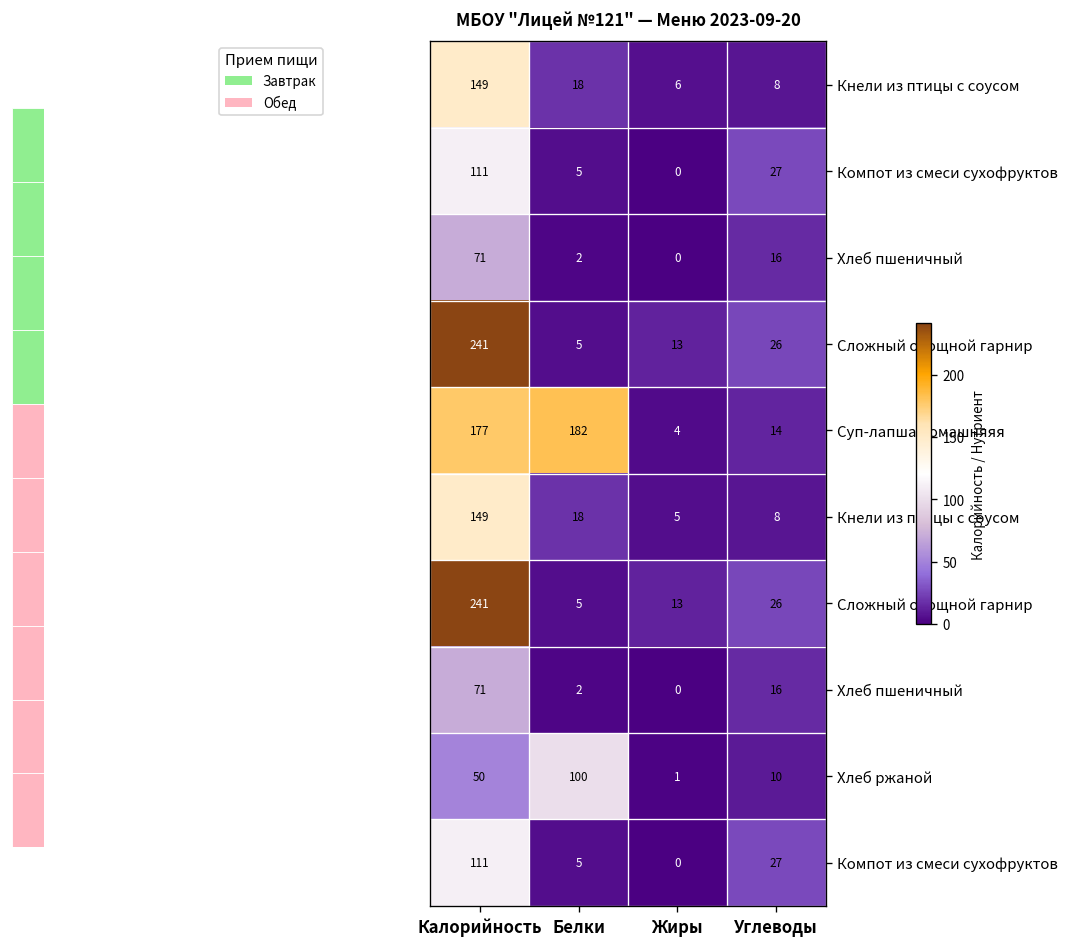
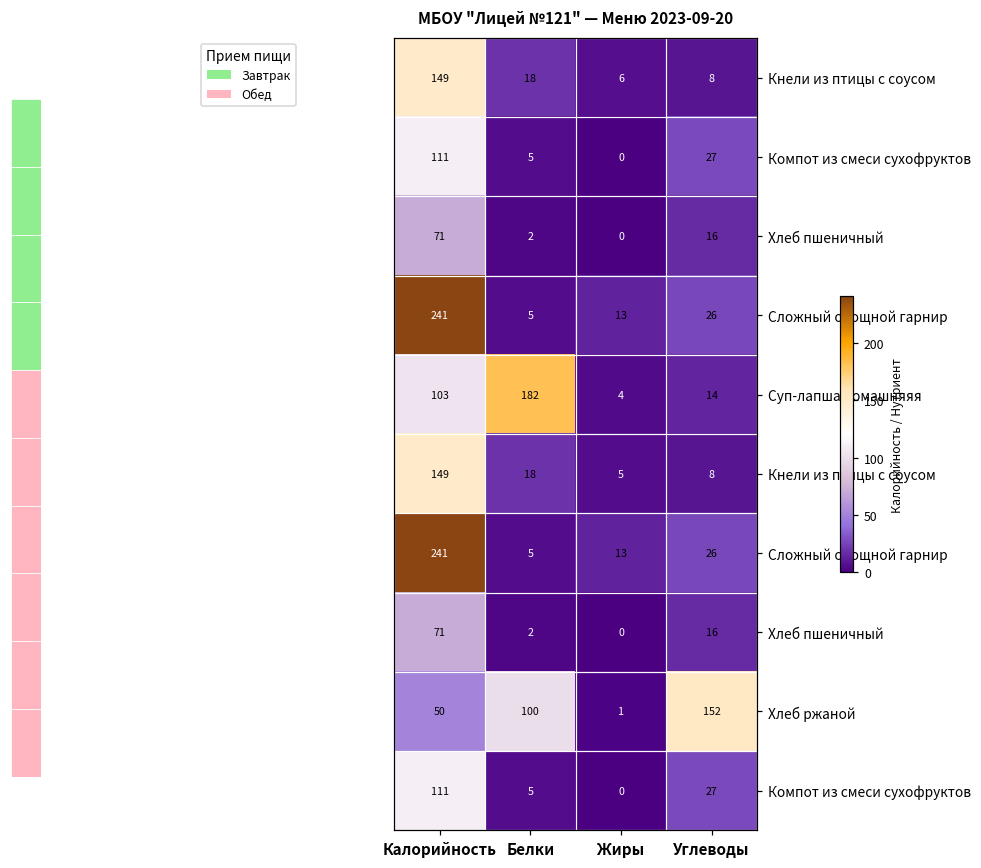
Суп-лапша домашняяя, Калорийность: 177 -> 103
Хлеб ржаной, Углеводы: 10 -> 152
